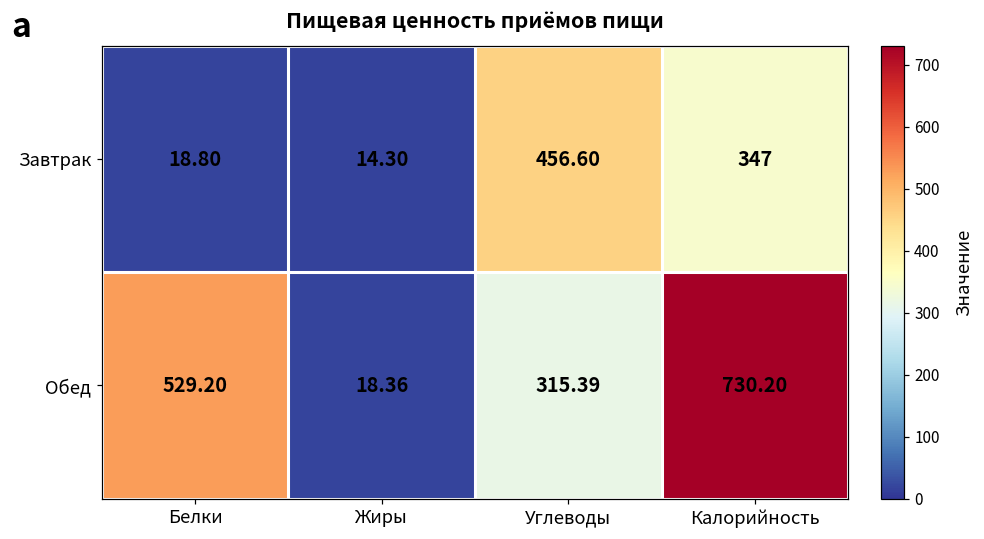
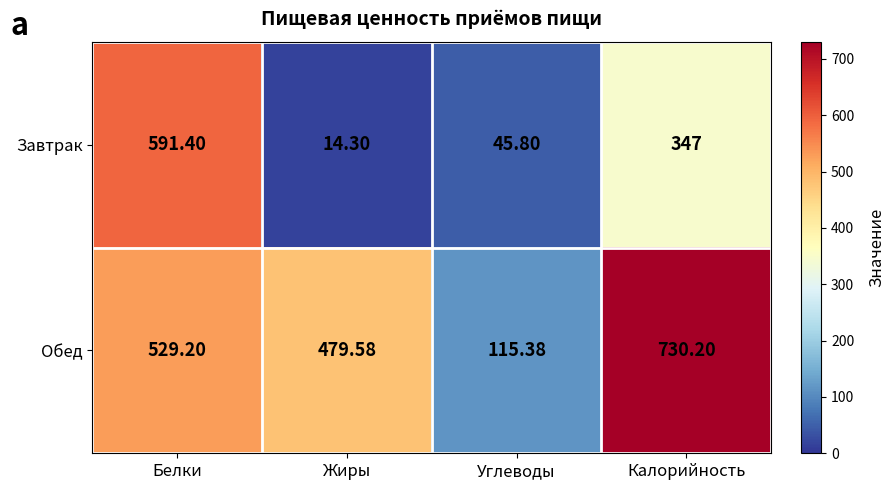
Завтрак, Белки: 18.80 -> 591.40
Завтрак, Углеводы: 456.60 -> 45.80
Обед, Жиры: 18.36 -> 479.58
Обед, Углеводы: 315.39 -> 115.38
